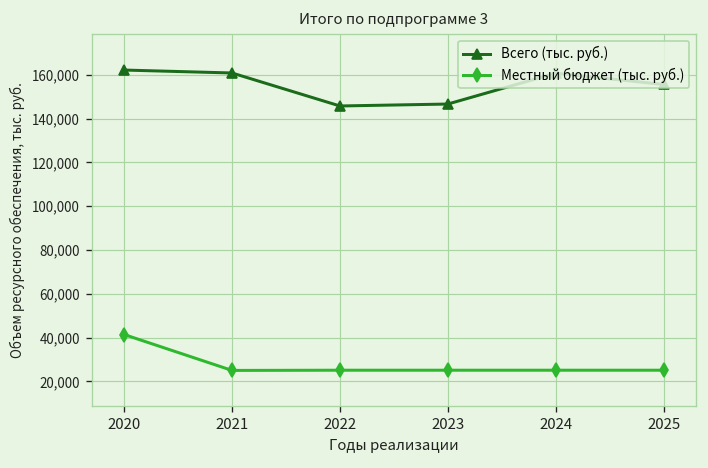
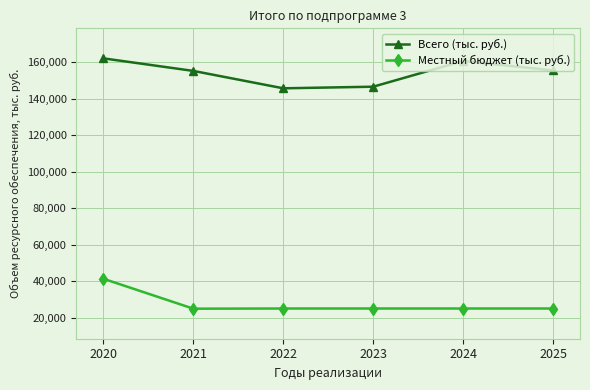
Всего (тыс. руб.), 2021: 161,000 -> 155,000
